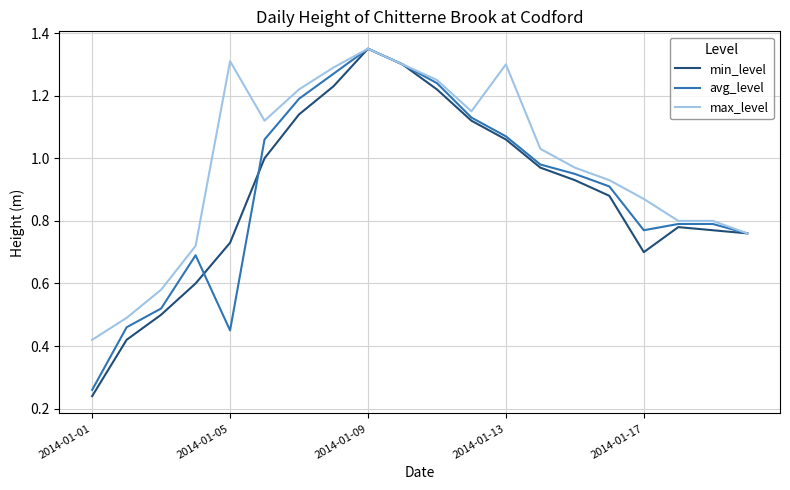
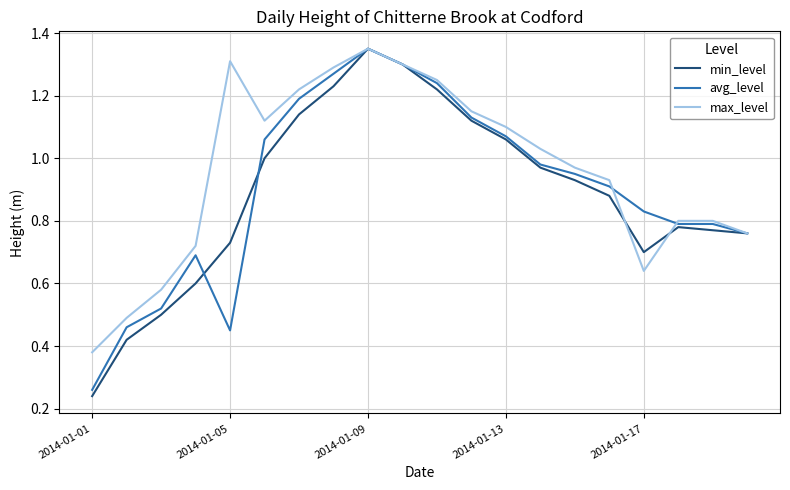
max_level, 2014-01-01: 0.42 -> 0.38
max_level, 2014-01-13: 1.3 -> 1.1
avg_level, 2014-01-17: 0.77 -> 0.83
max_level, 2014-01-17: 0.87 -> 0.64
